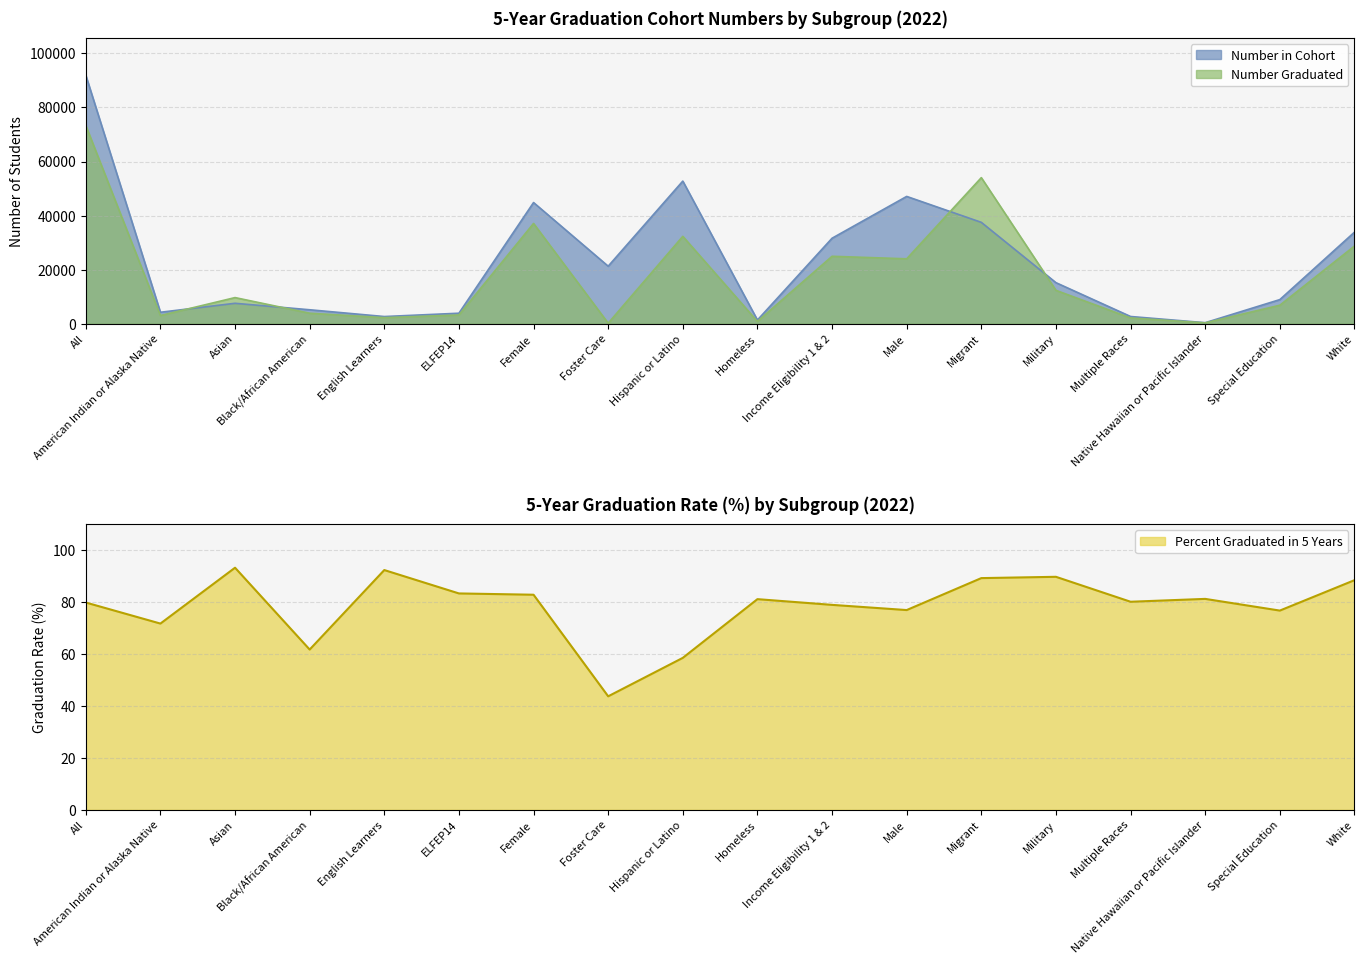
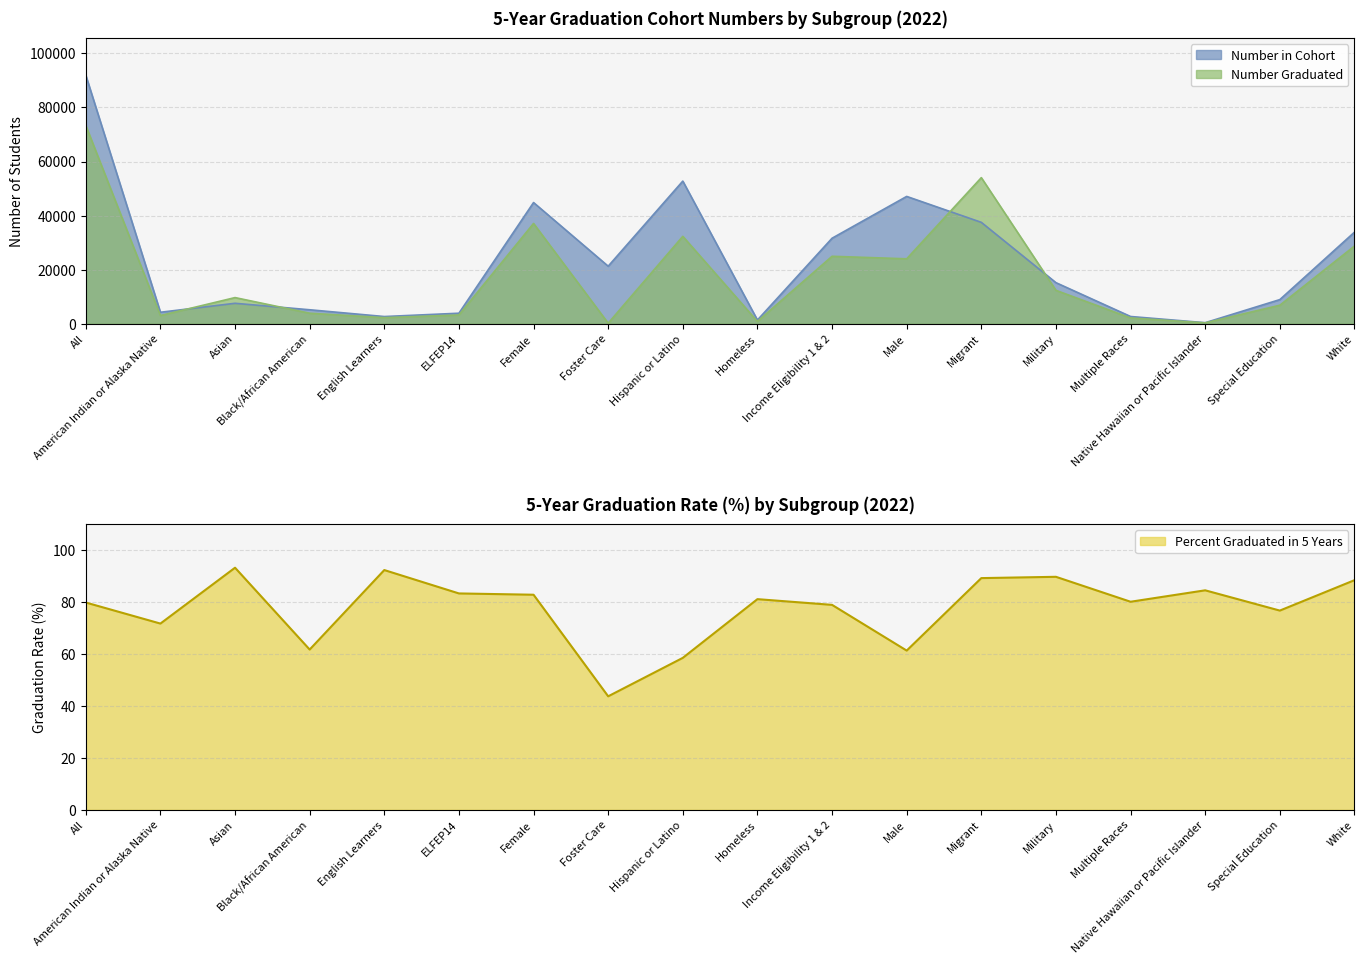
5-Year Graduation Rate (%) by Subgroup (2022), Male: 77 -> 61
5-Year Graduation Rate (%) by Subgroup (2022), Native Hawaiian or Pacific Islander: 81 -> 85
